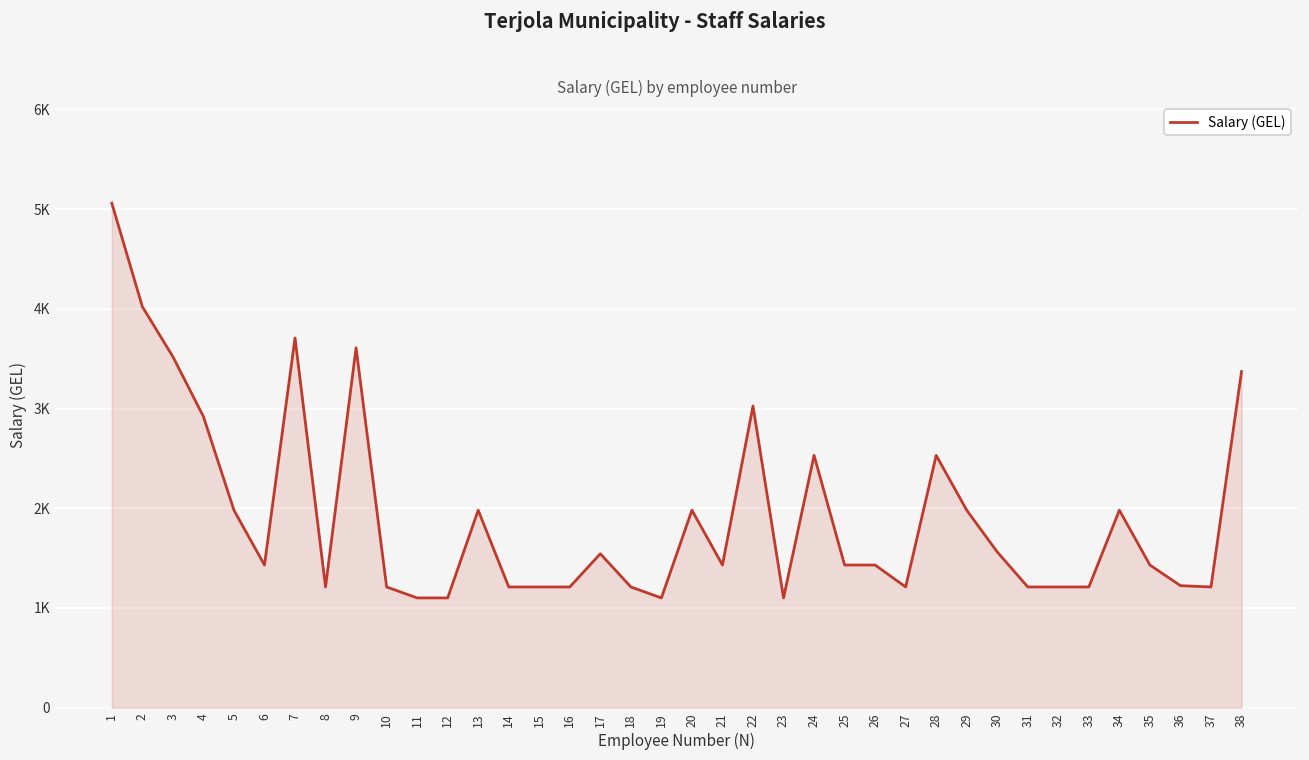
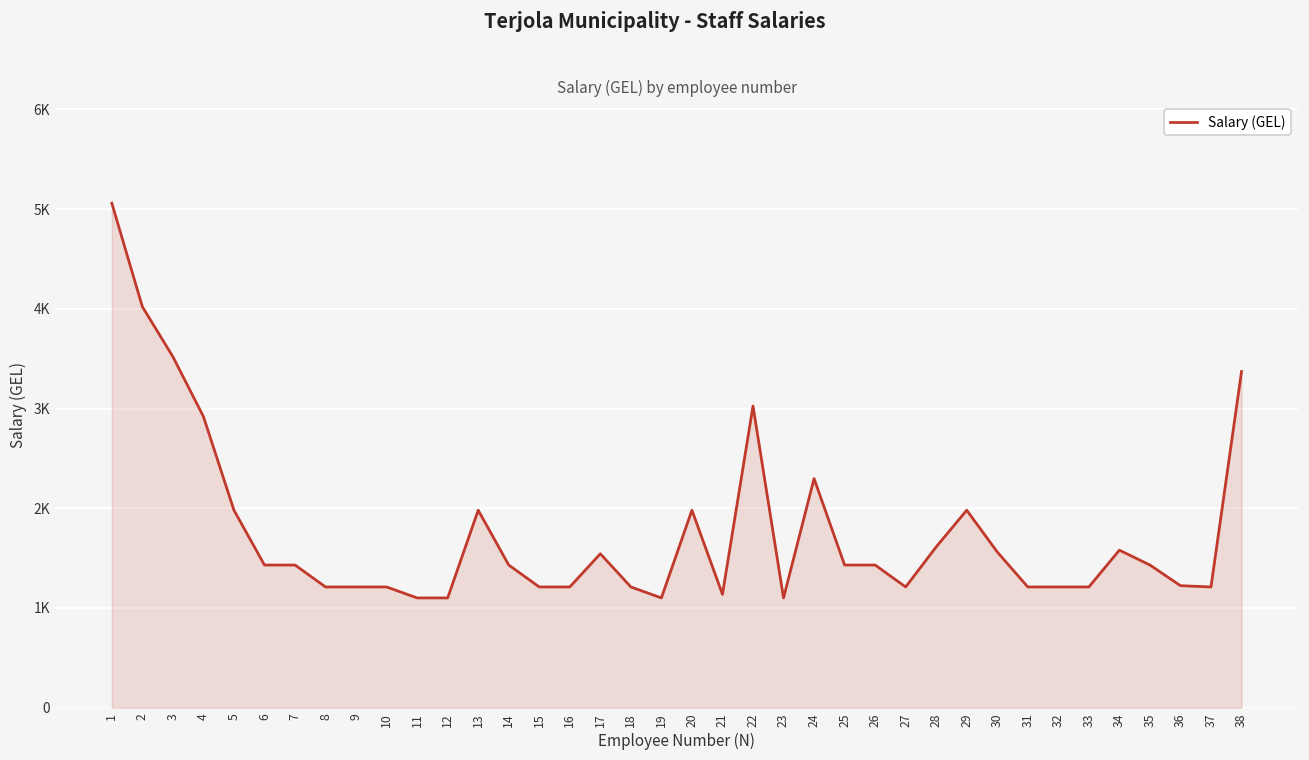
7: 3700 -> 1400
9: 3600 -> 1200
14: 1200 -> 1400
21: 1400 -> 1100
24: 2500 -> 2300
28: 2500 -> 1600
34: 2000 -> 1600
